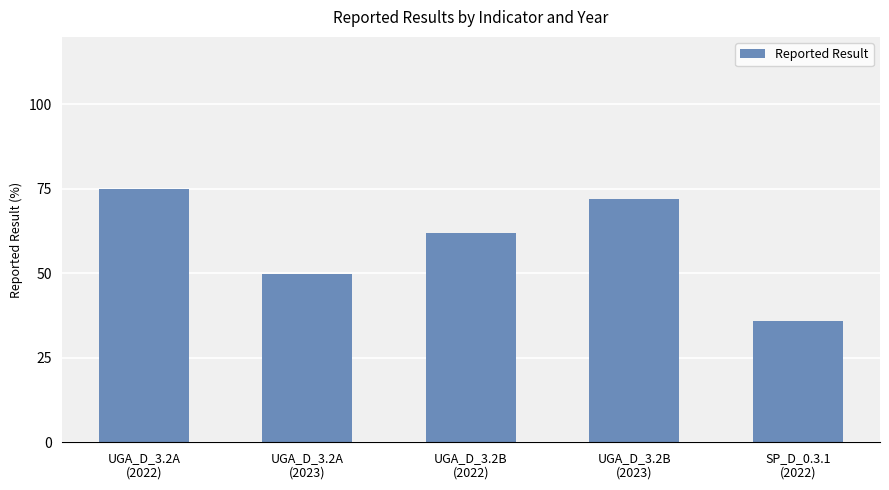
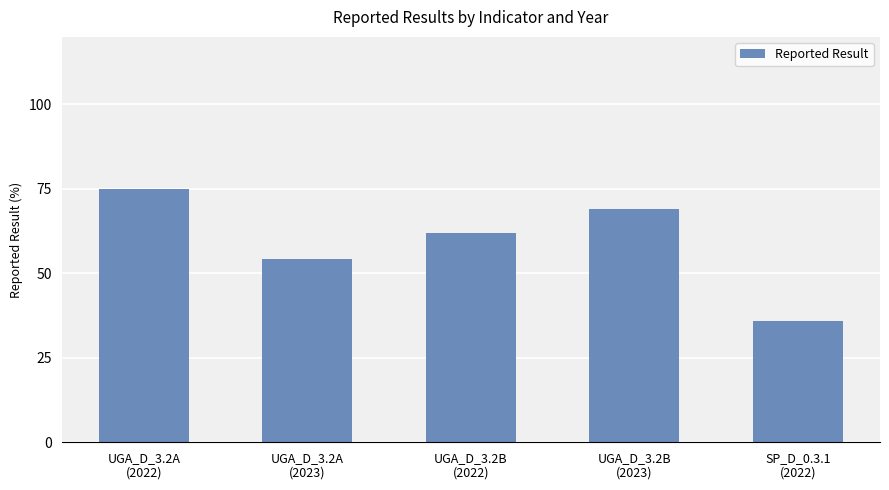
UGA_D_3.2A (2023): 50 -> 54
UGA_D_3.2B (2023): 72 -> 69
